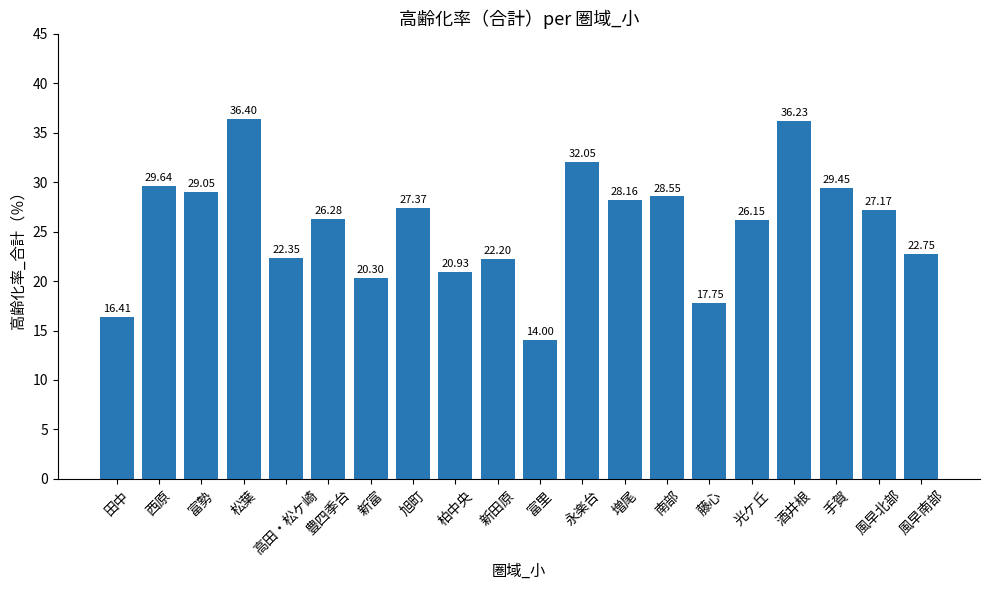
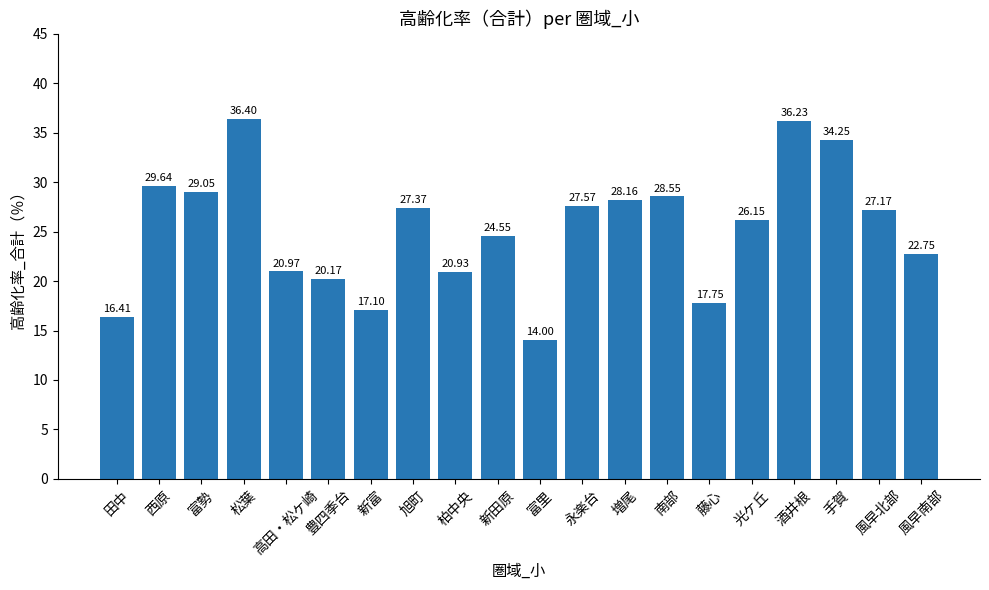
高田・松ケ崎: 22.35 -> 20.97
豊四季台: 26.28 -> 20.17
新富: 20.30 -> 17.10
新田原: 22.20 -> 24.55
永楽台: 32.05 -> 27.57
手賀: 29.45 -> 34.25
